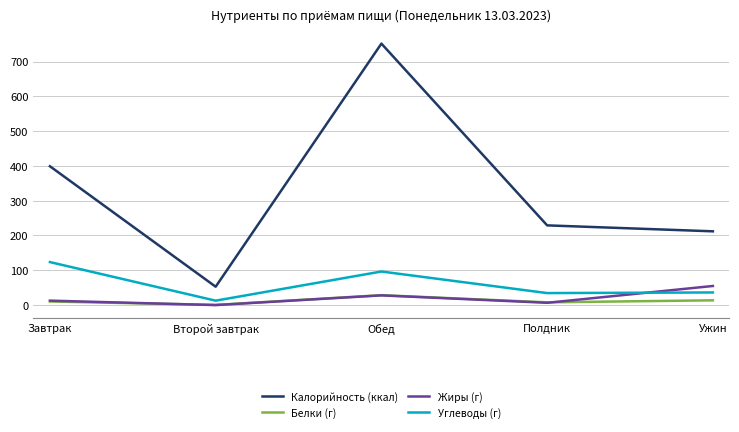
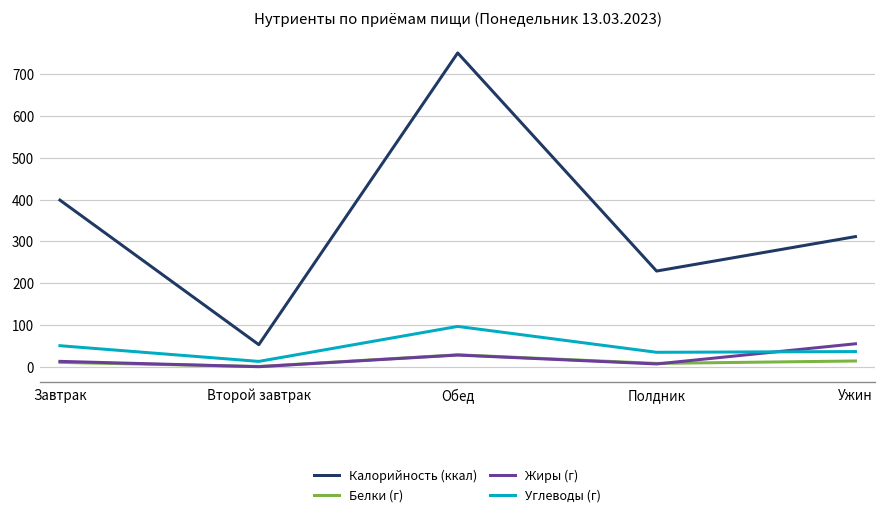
Углеводы (г), Завтрак: 120 -> 50
Калорийность (ккал), Ужин: 210 -> 310
